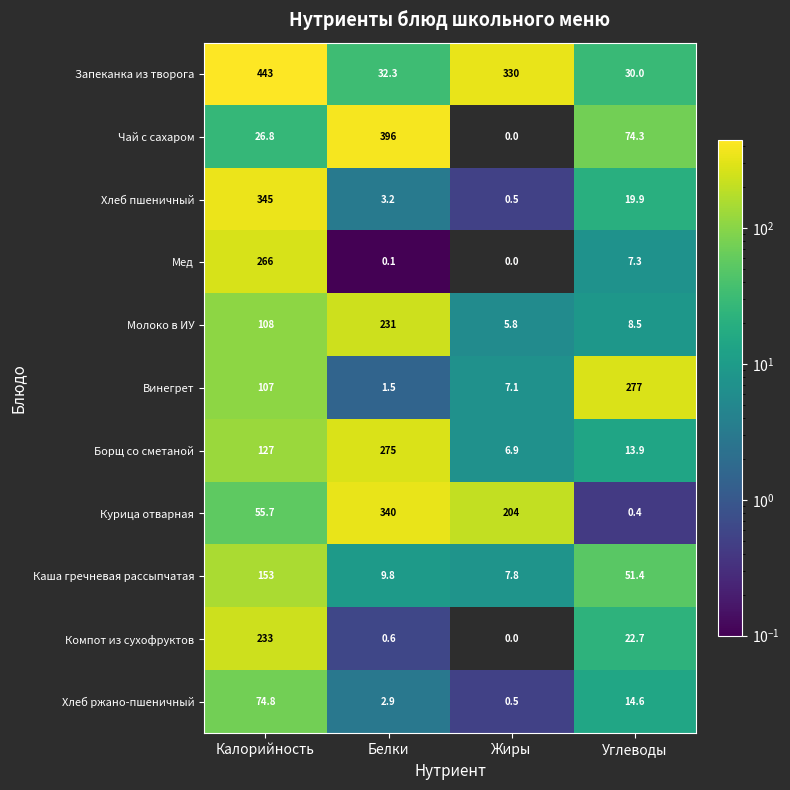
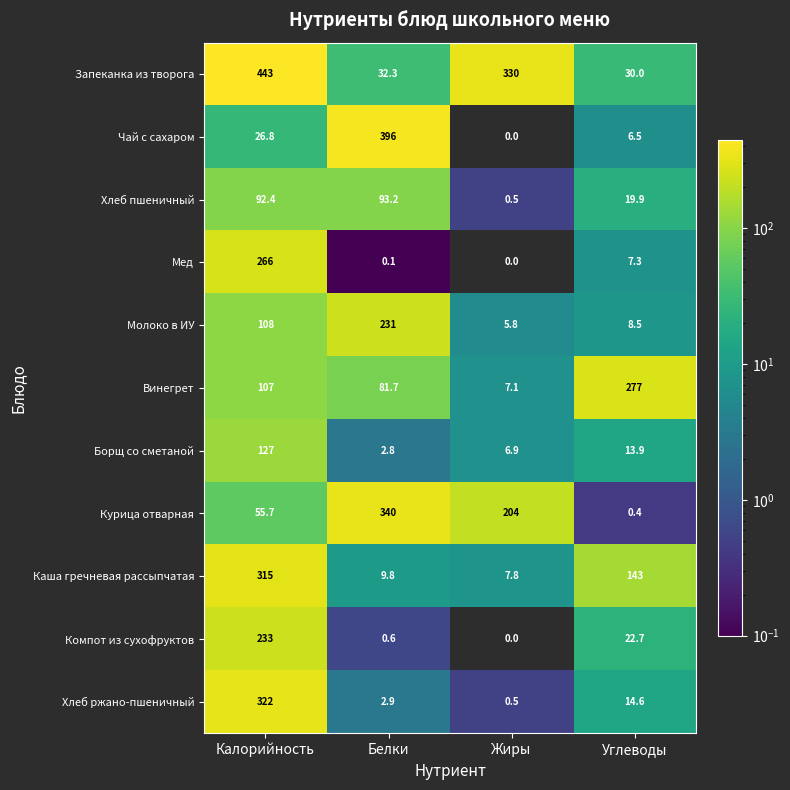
Чай с сахаром, Углеводы: 74.3 -> 6.5
Хлеб пшеничный, Калорийность: 345 -> 92.4
Хлеб пшеничный, Белки: 3.2 -> 93.2
Винегрет, Белки: 1.5 -> 81.7
Борщ со сметаной, Белки: 275 -> 2.8
Каша гречневая рассыпчатая, Калорийность: 153 -> 315
Каша гречневая рассыпчатая, Углеводы: 51.4 -> 143
Хлеб ржано-пшеничный, Калорийность: 74.8 -> 322
